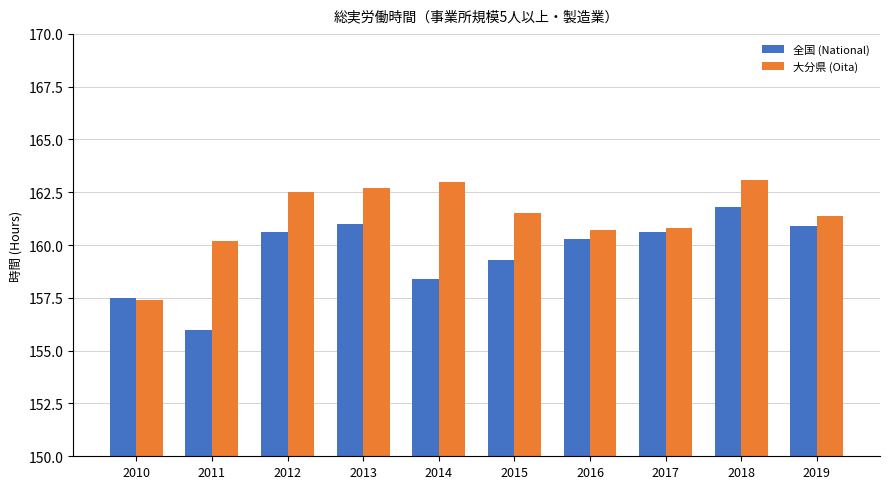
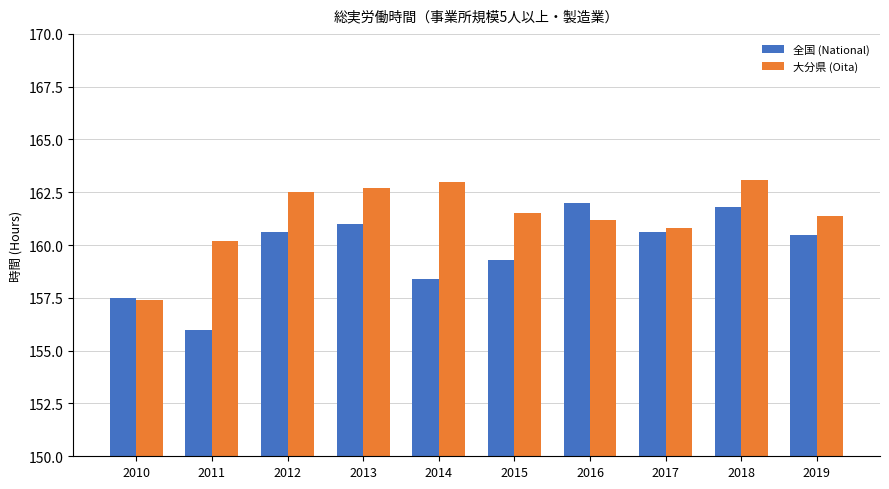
全国 (National), 2016: 160.3 -> 162.0
大分県 (Oita), 2016: 160.7 -> 161.2
全国 (National), 2019: 160.9 -> 160.5
